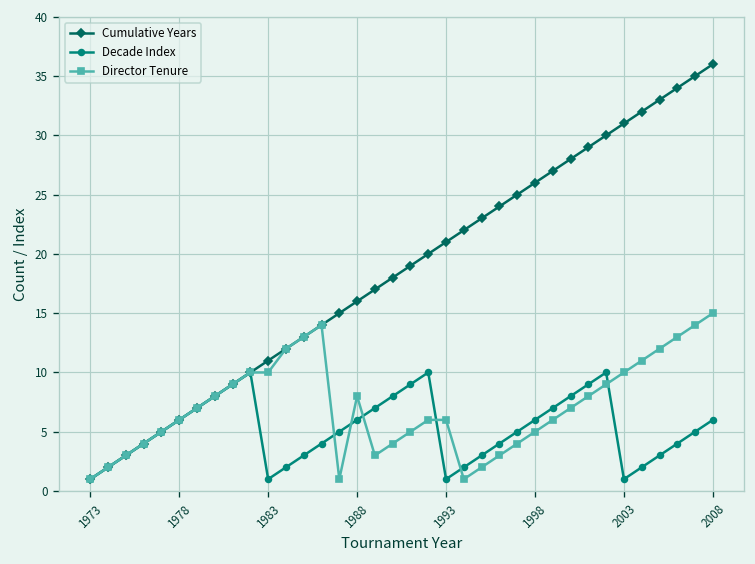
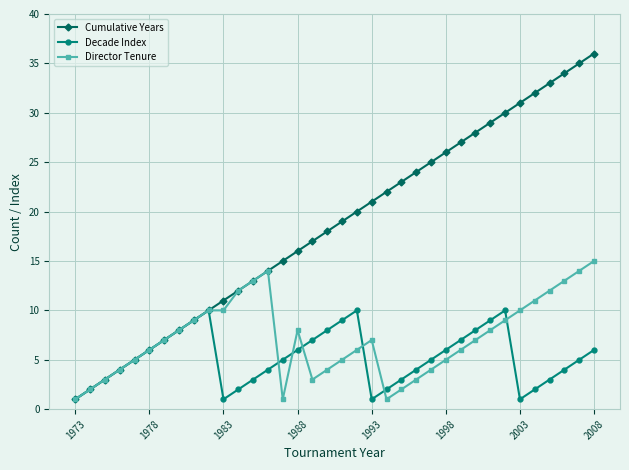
Director Tenure, 1993: 6 -> 7
